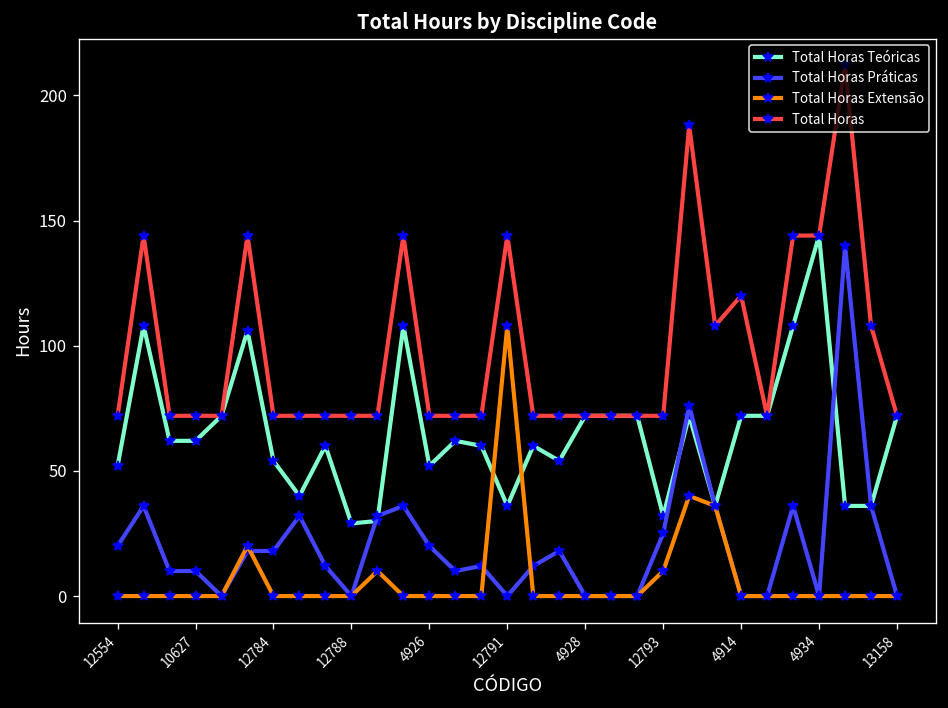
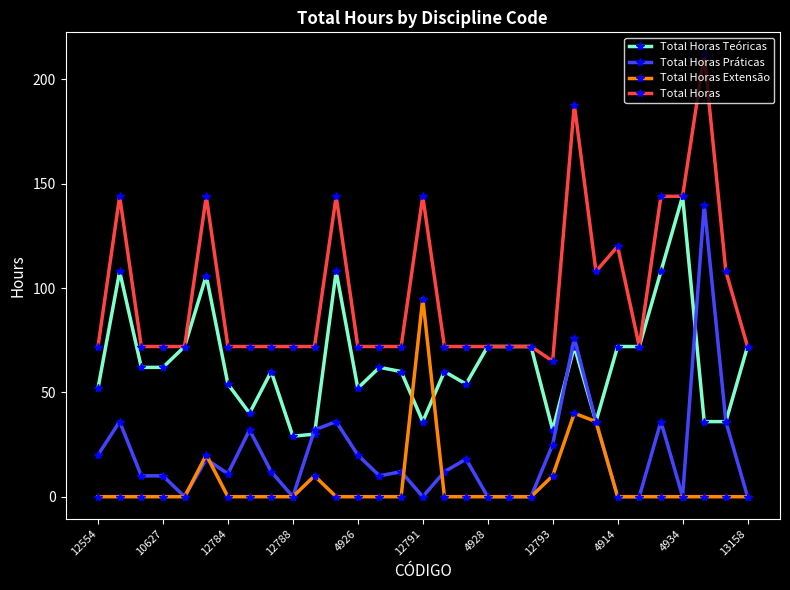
Total Horas Práticas, 12784: 18 -> 11
Total Horas Extensão, 12791: 108 -> 95
Total Horas, 12793: 72 -> 65
